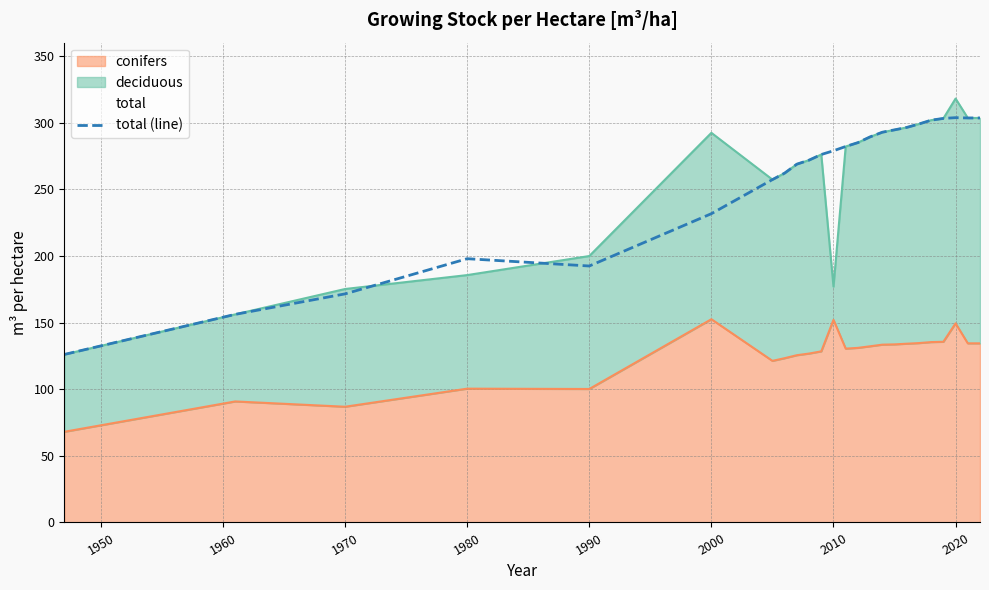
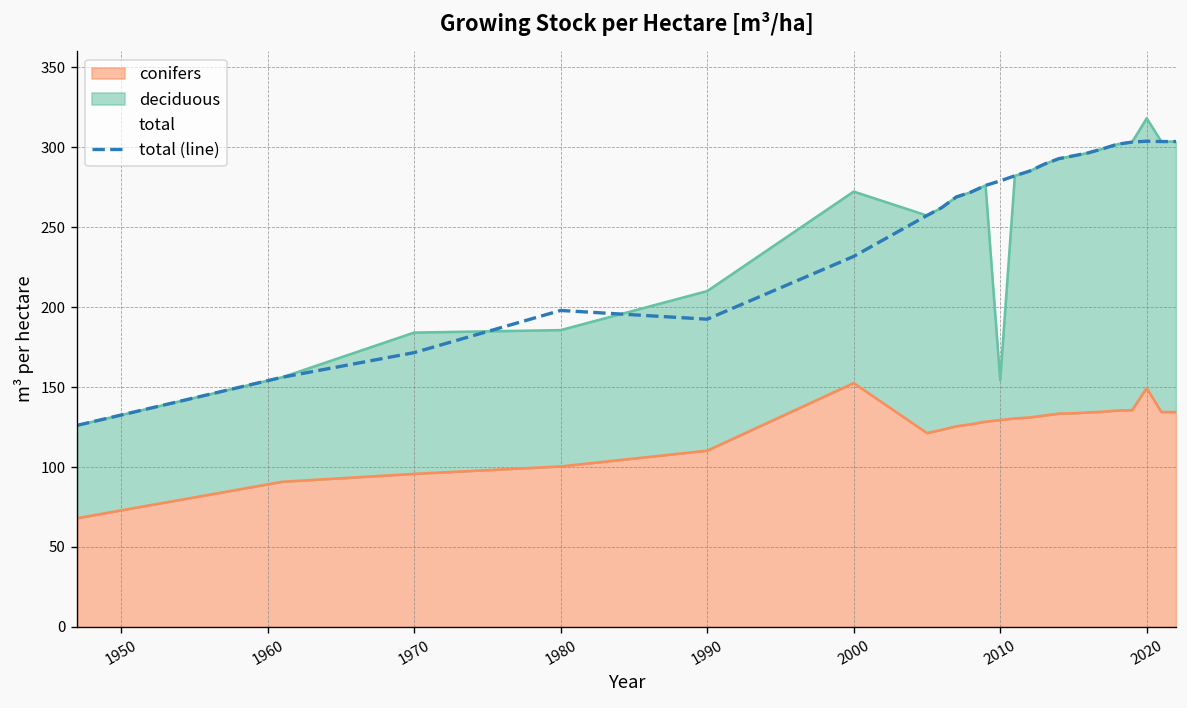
conifers, 1970: 87 -> 96
conifers, 1990: 100 -> 110
deciduous, 2000: 140 -> 120
conifers, 2010: 152 -> 129
